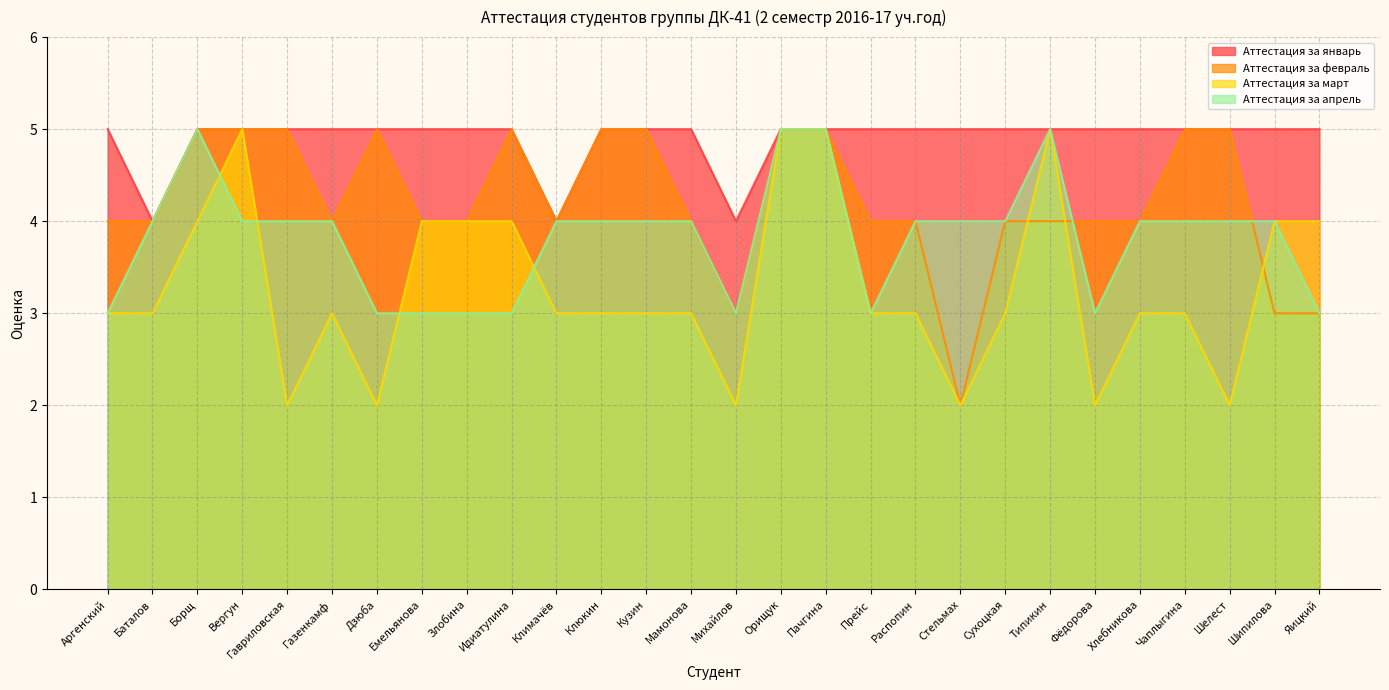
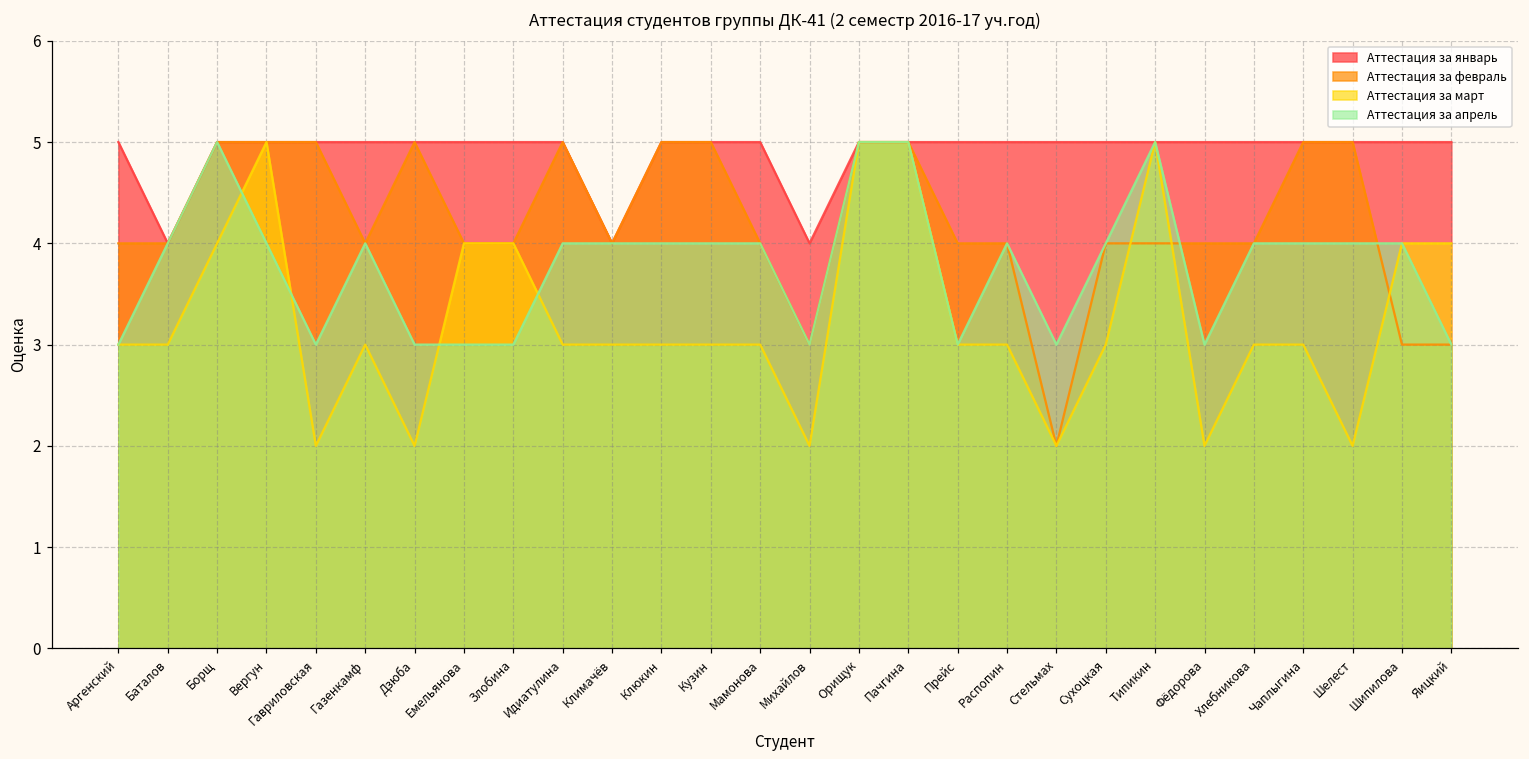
Аттестация за апрель, Гавриловская: 4 -> 3
Аттестация за март, Идиатулина: 4 -> 3
Аттестация за апрель, Идиатулина: 3 -> 4
Аттестация за апрель, Стельмах: 4 -> 3
